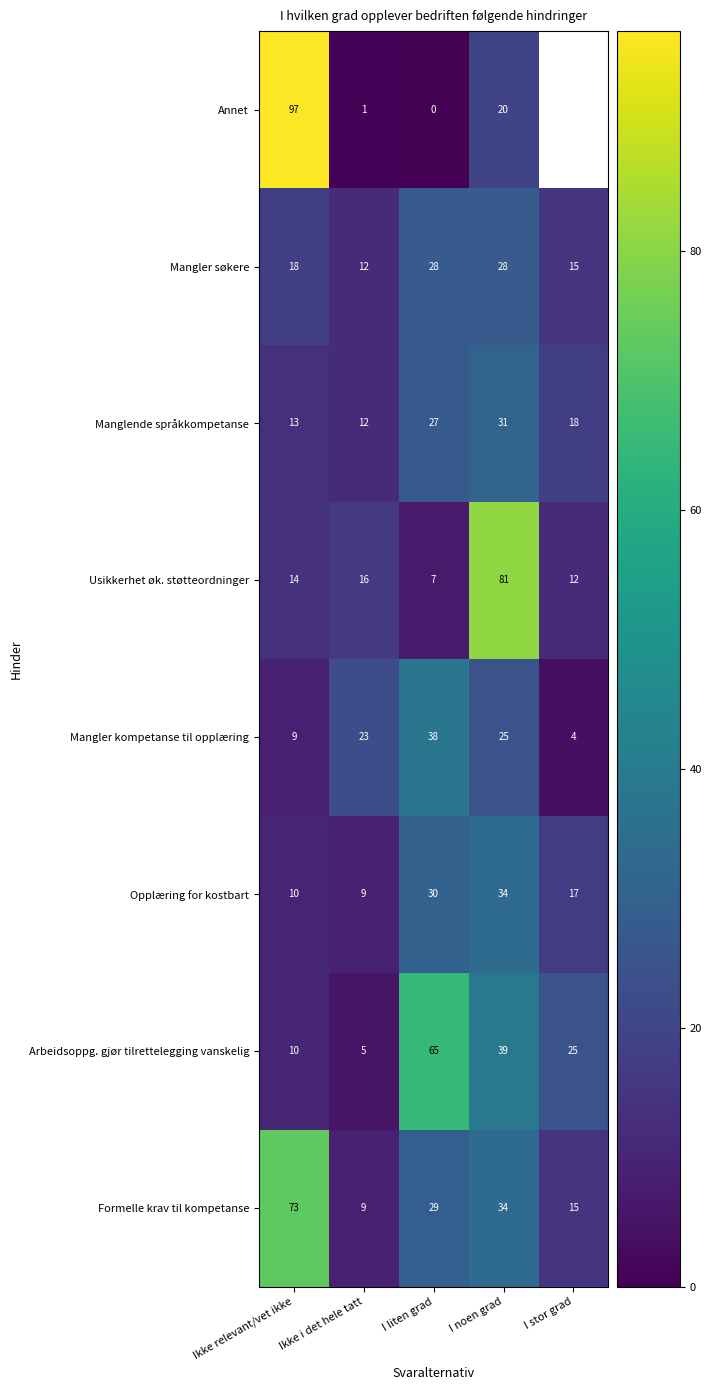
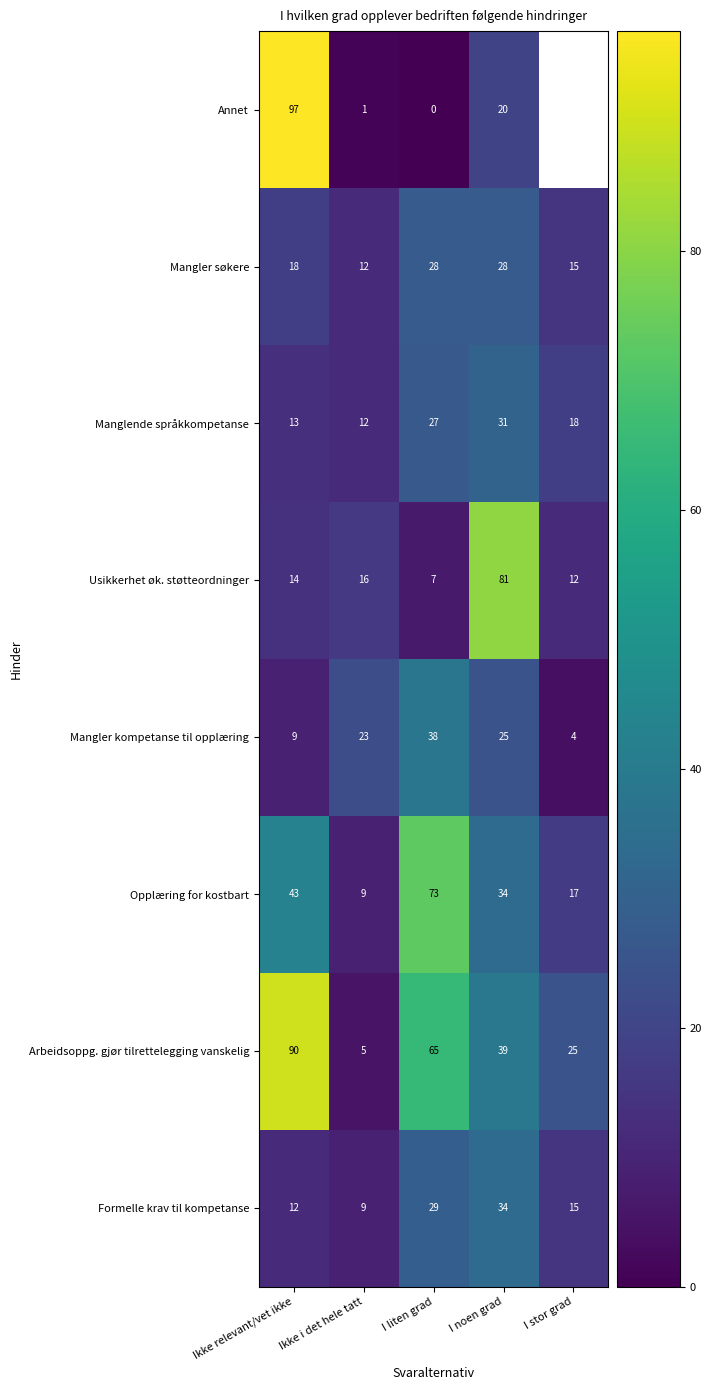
Opplæring for kostbart, Ikke relevant/vet ikke: 10 -> 43
Opplæring for kostbart, I liten grad: 30 -> 73
Arbeidsoppg. gjør tilrettelegging vanskelig, Ikke relevant/vet ikke: 10 -> 90
Formelle krav til kompetanse, Ikke relevant/vet ikke: 73 -> 12
